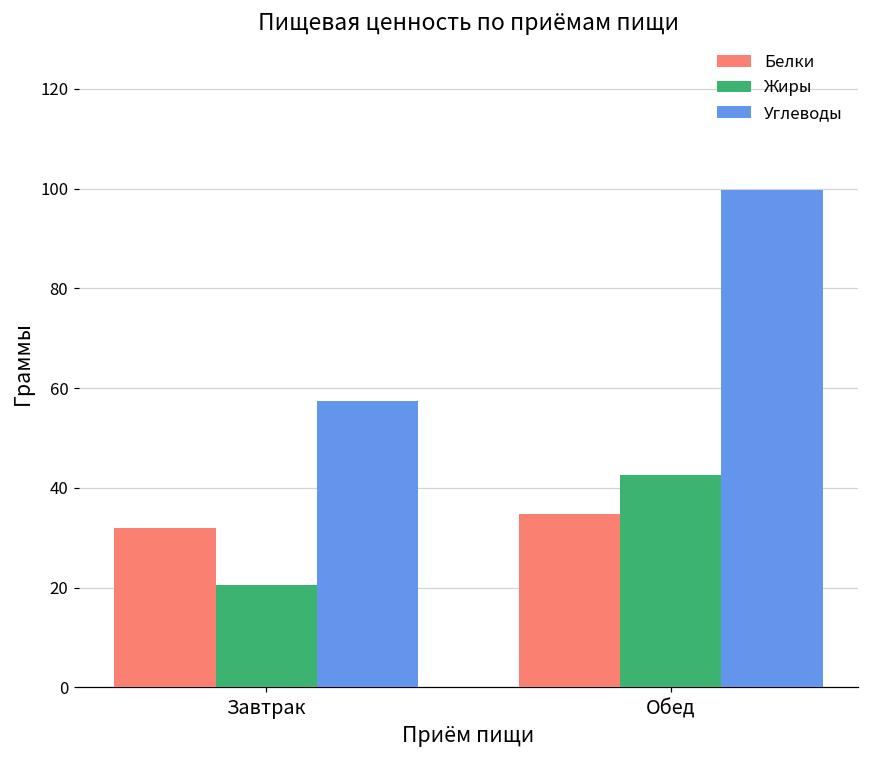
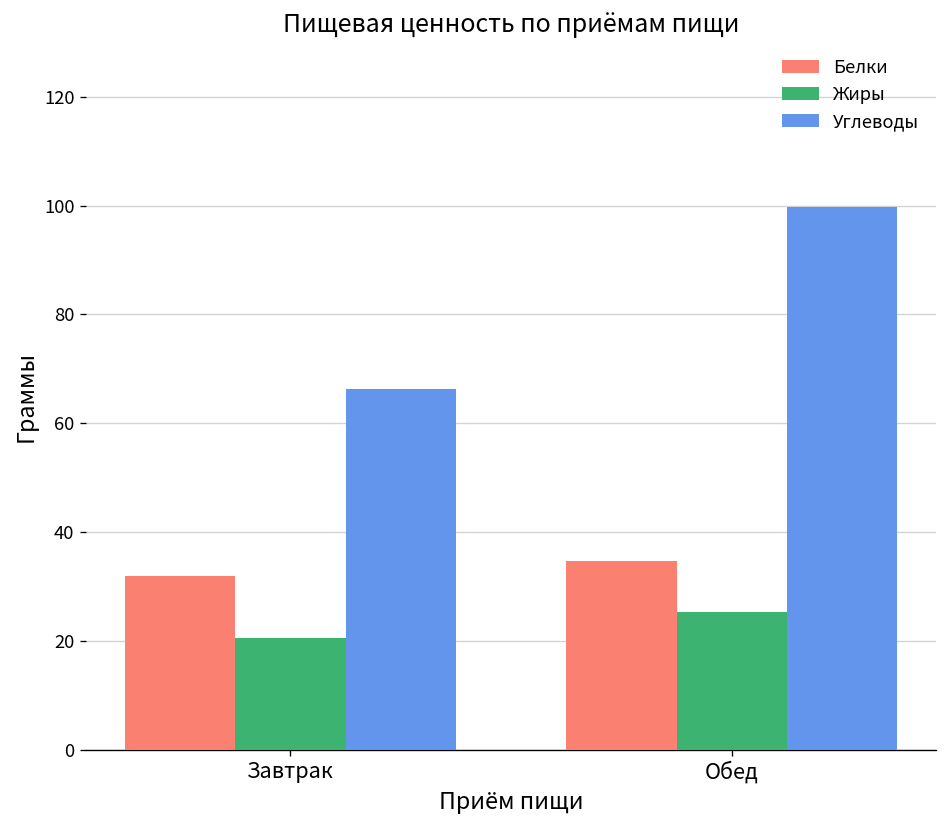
Углеводы, Завтрак: 57 -> 66
Жиры, Обед: 43 -> 25
